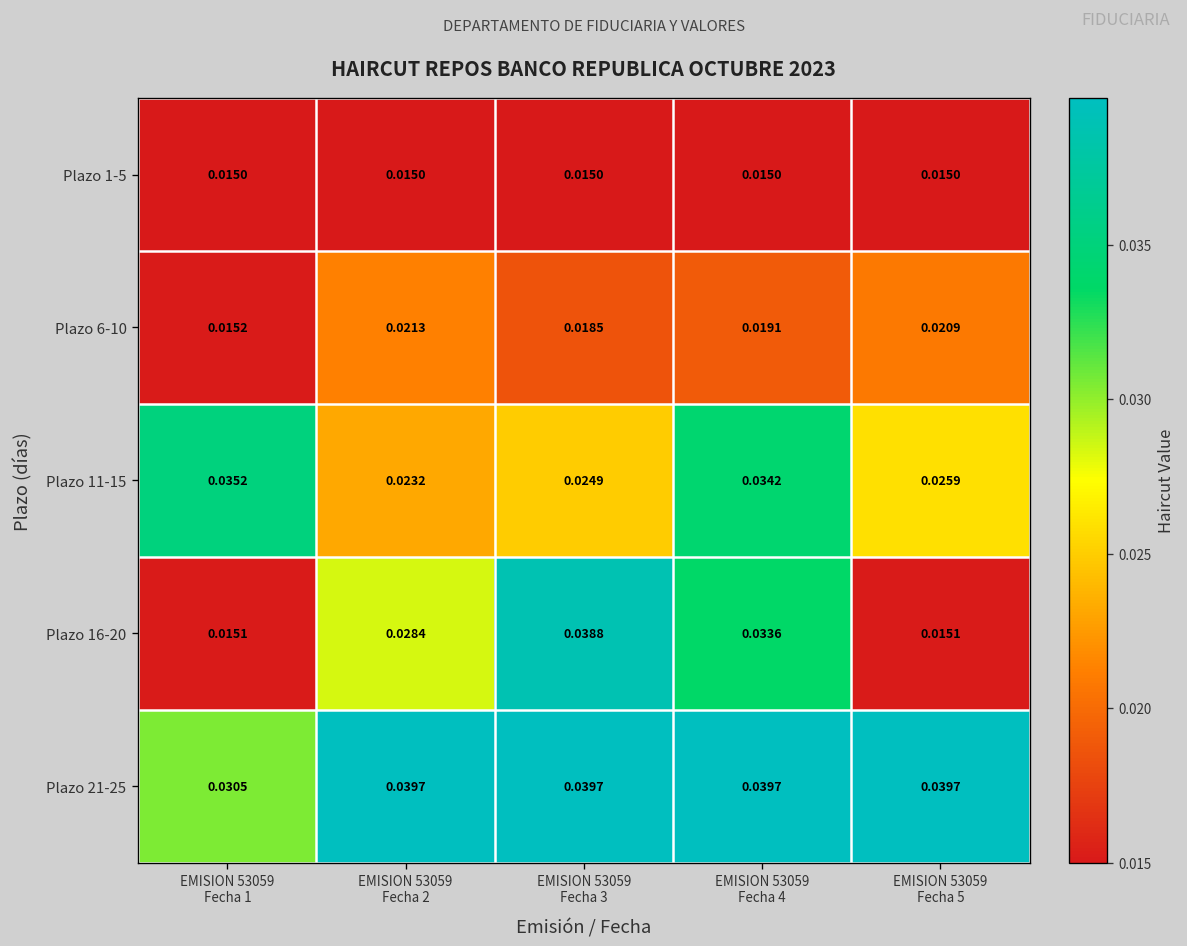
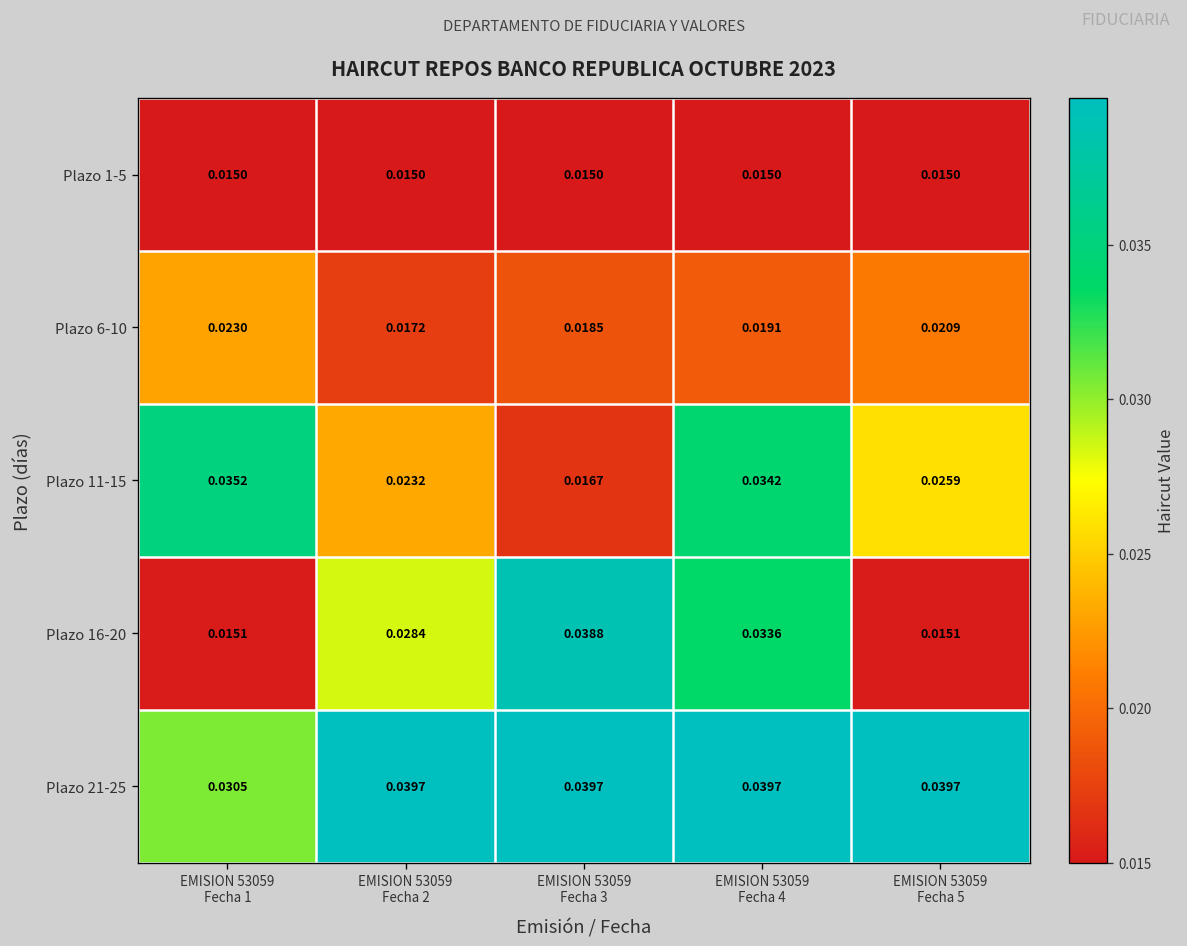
Plazo 6-10, EMISION 53059 Fecha 1: 0.0152 -> 0.0230
Plazo 6-10, EMISION 53059 Fecha 2: 0.0213 -> 0.0172
Plazo 11-15, EMISION 53059 Fecha 3: 0.0249 -> 0.0167
